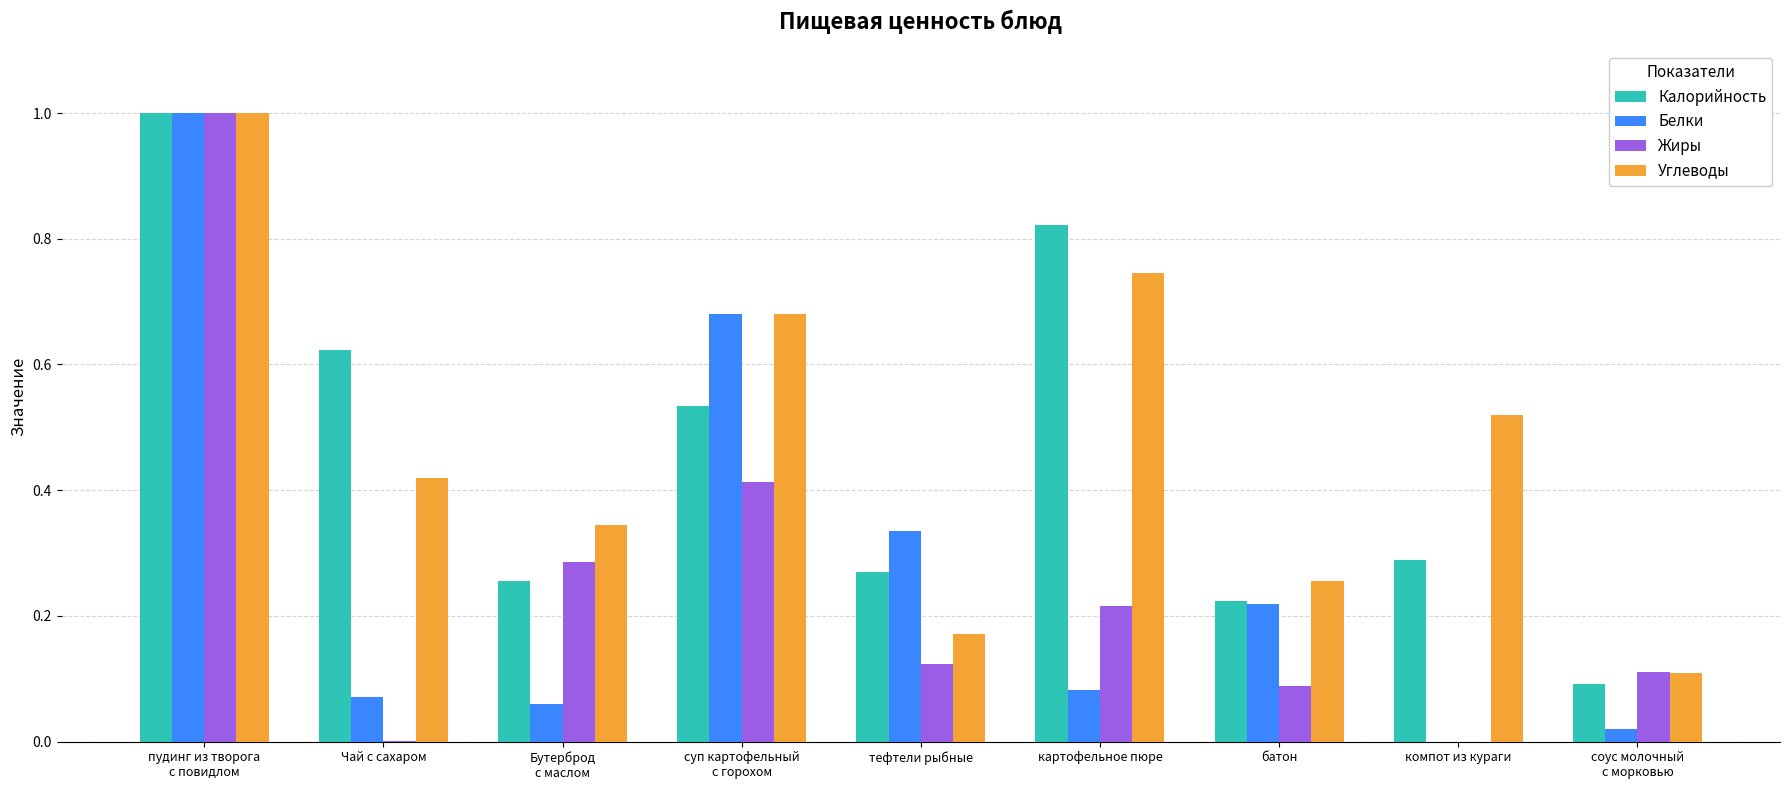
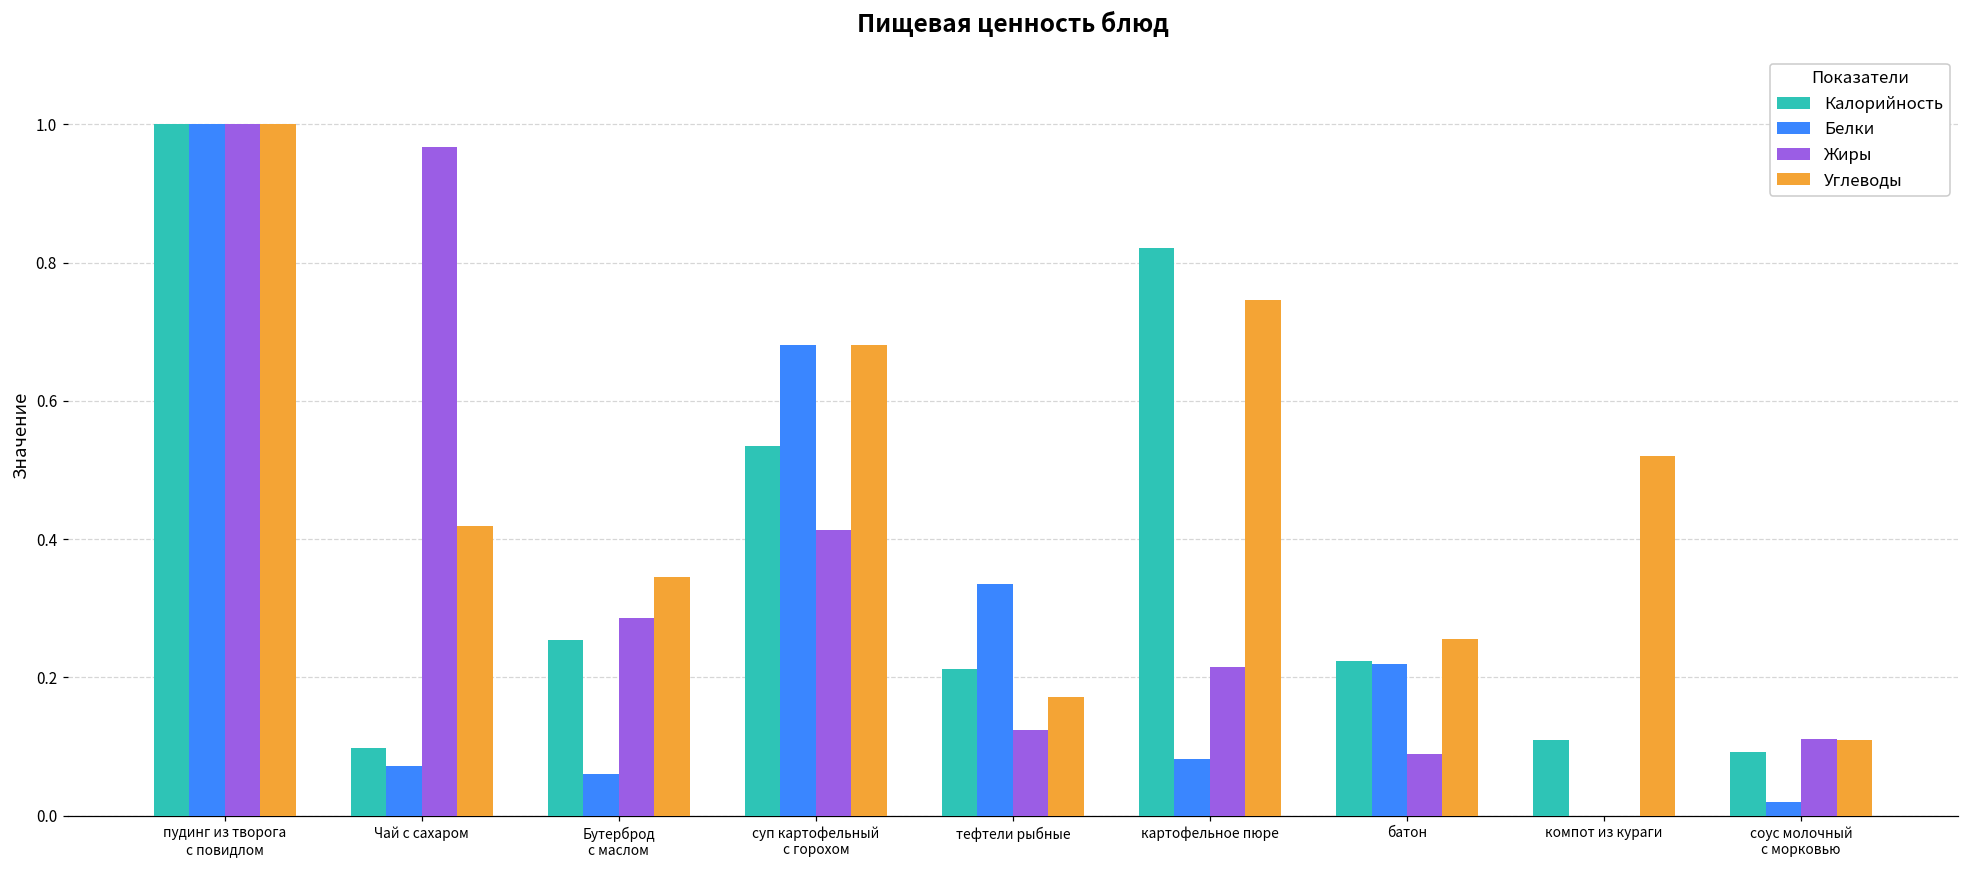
Калорийность, Чай с сахаром: 0.62 -> 0.10
Жиры, Чай с сахаром: 0.00 -> 0.97
Калорийность, тефтели рыбные: 0.27 -> 0.21
Калорийность, компот из кураги: 0.29 -> 0.11
